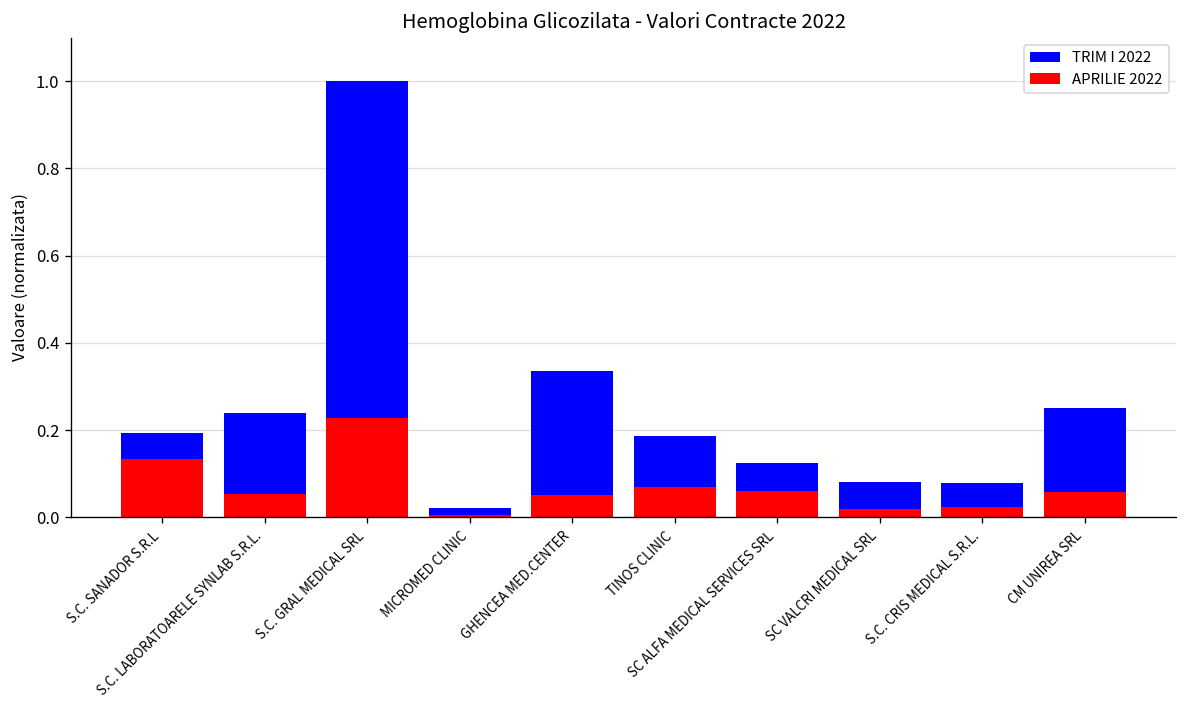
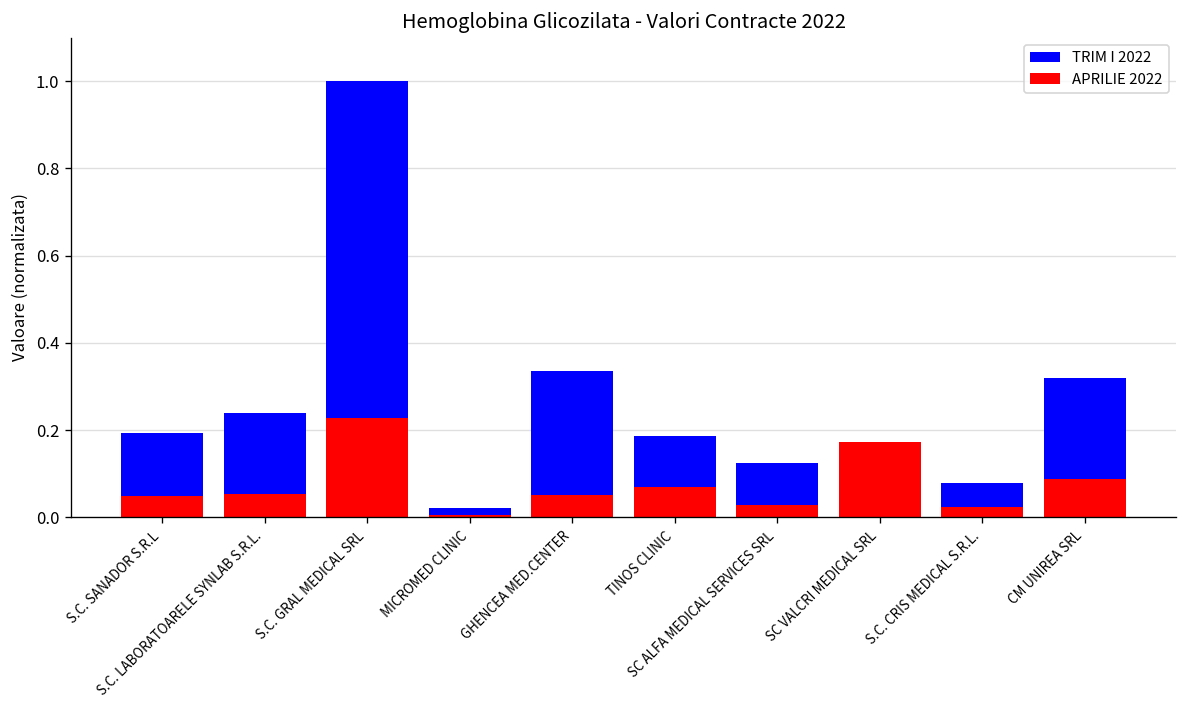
APRILIE 2022, S.C. SANADOR S.R.L: 0.13 -> 0.05
APRILIE 2022, SC ALFA MEDICAL SERVICES SRL: 0.06 -> 0.03
APRILIE 2022, SC VALCRI MEDICAL SRL: 0.02 -> 0.17
TRIM I 2022, CM UNIREA SRL: 0.25 -> 0.32
APRILIE 2022, CM UNIREA SRL: 0.06 -> 0.09
